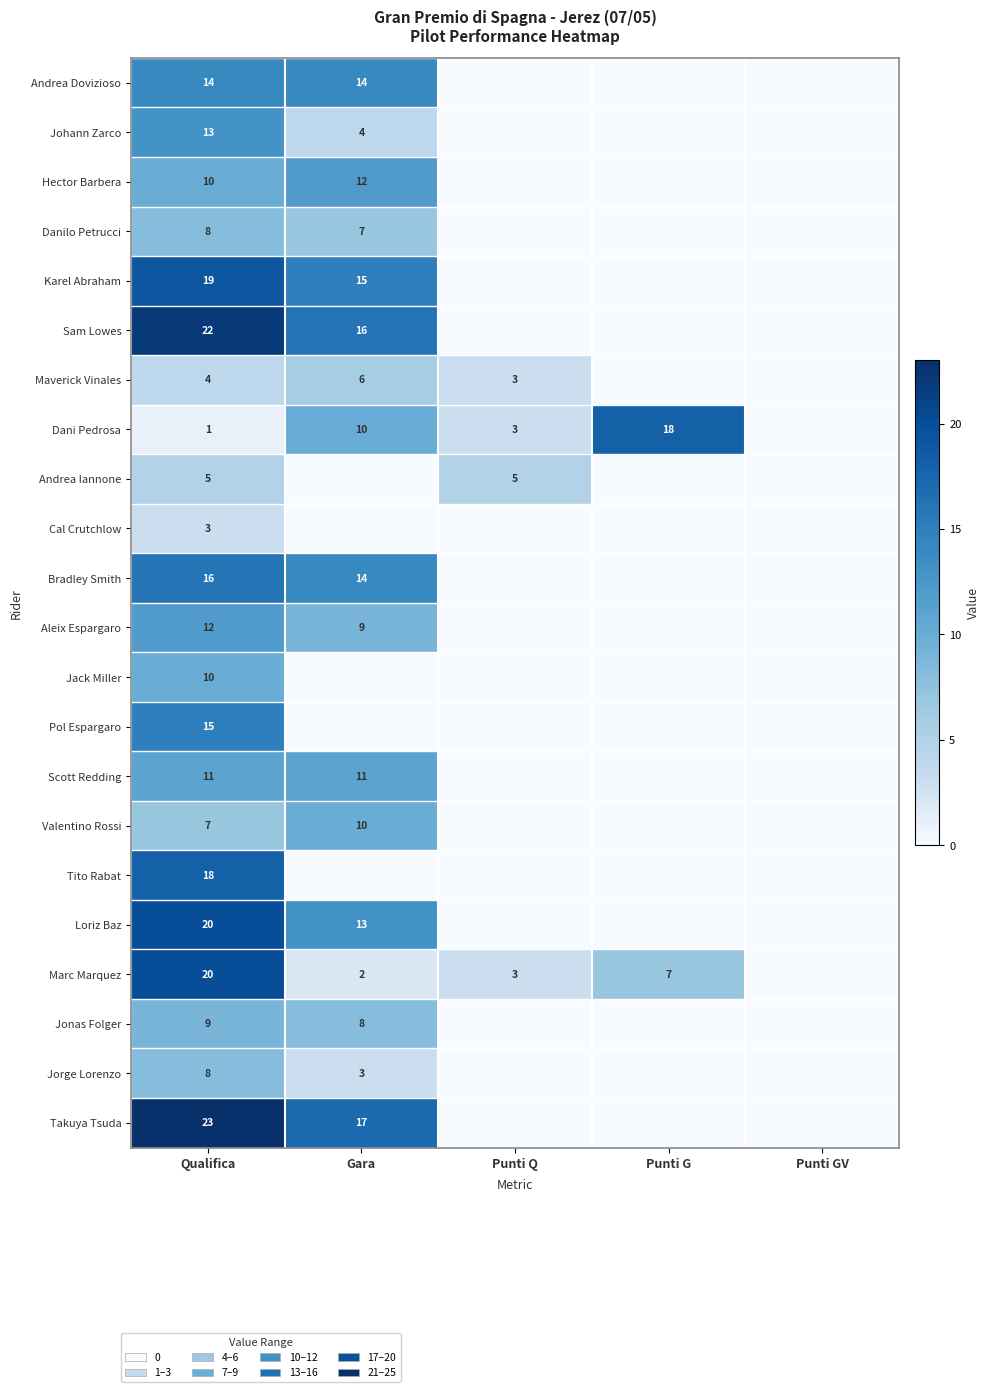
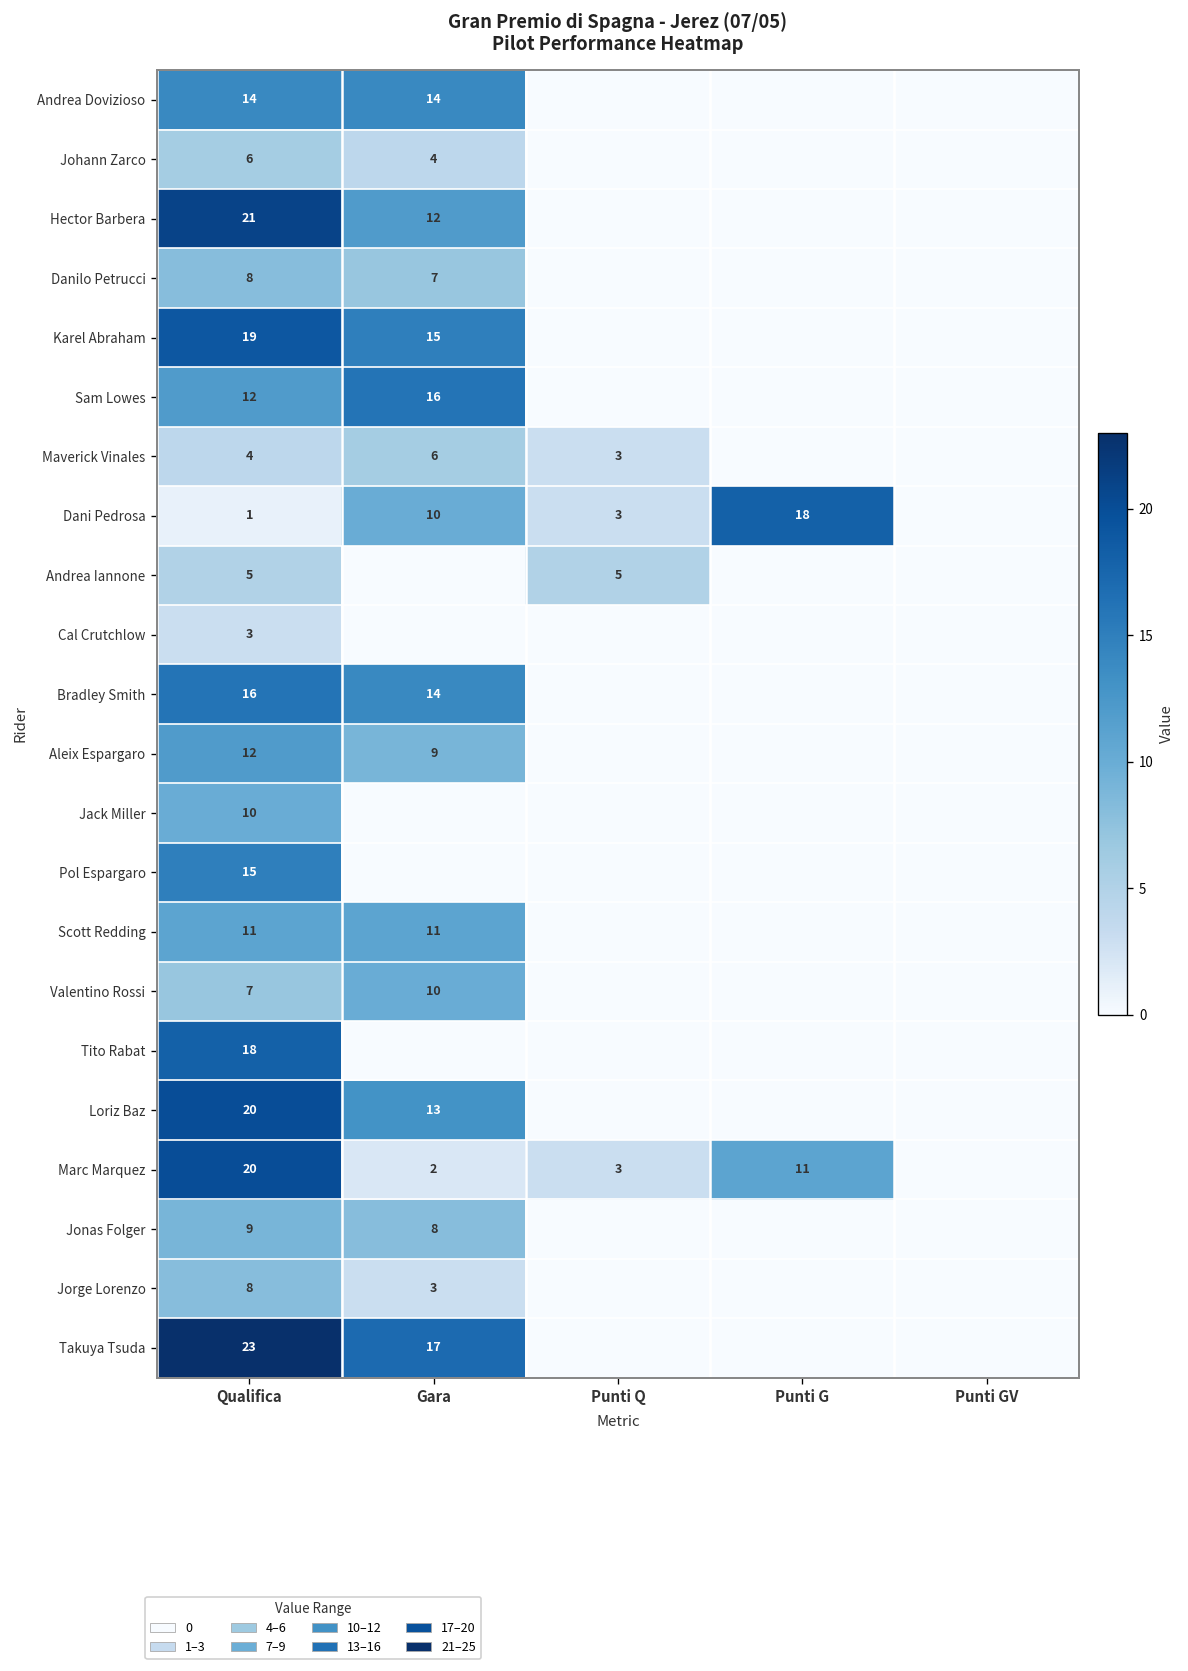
Johann Zarco, Qualifica: 13 -> 6
Hector Barbera, Qualifica: 10 -> 21
Sam Lowes, Qualifica: 22 -> 12
Marc Marquez, Punti G: 7 -> 11
